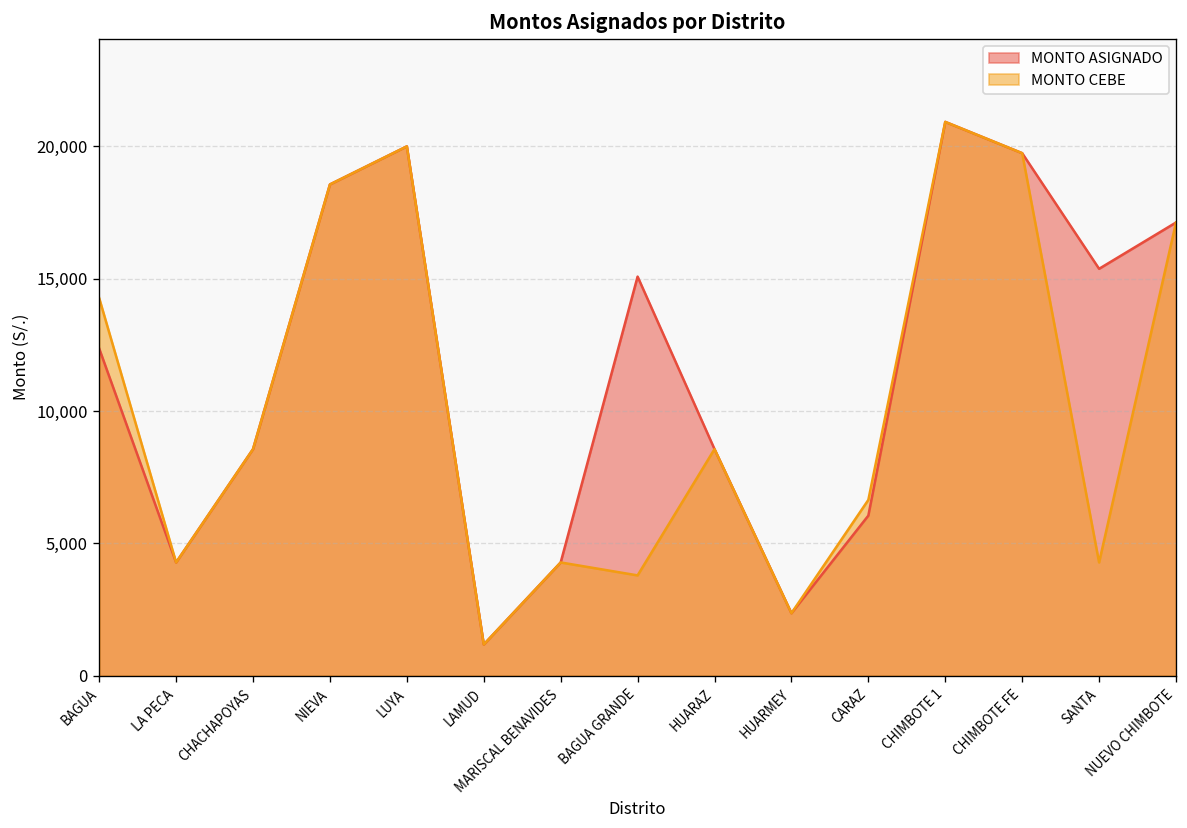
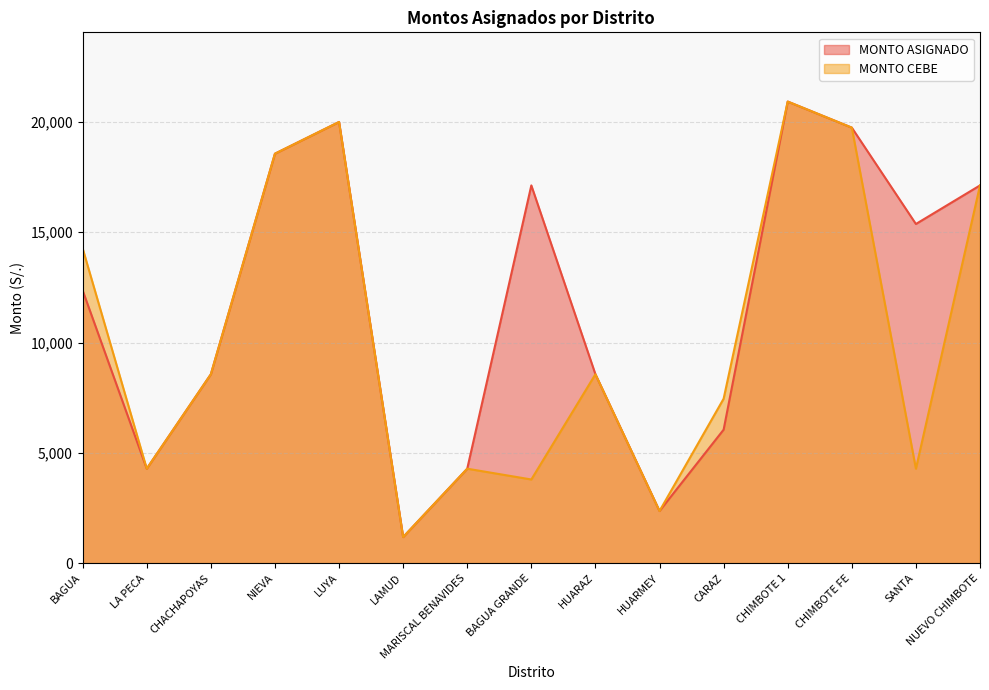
MONTO ASIGNADO, BAGUA GRANDE: 15,100 -> 17,100
MONTO CEBE, CARAZ: 6,600 -> 7,500
